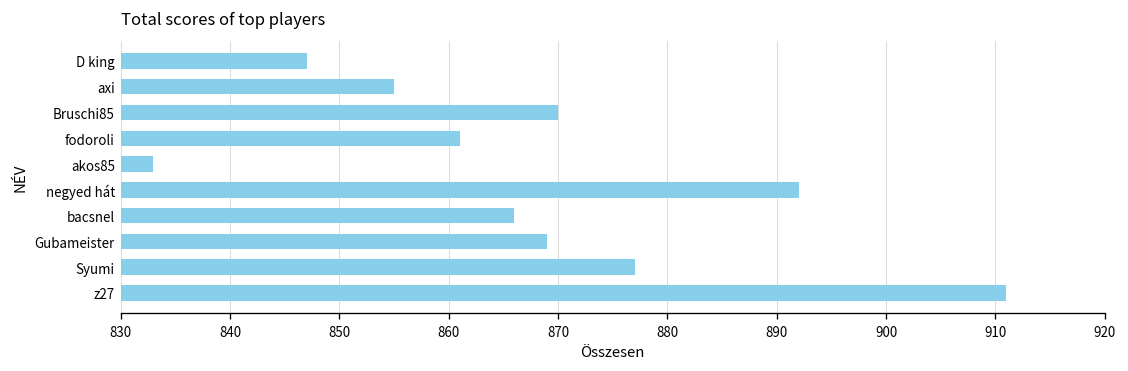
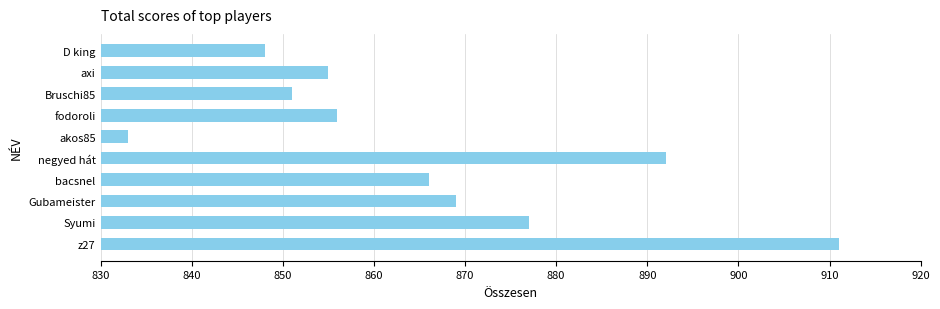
D king: 847 -> 848
Bruschi85: 870 -> 851
fodoroli: 861 -> 856
